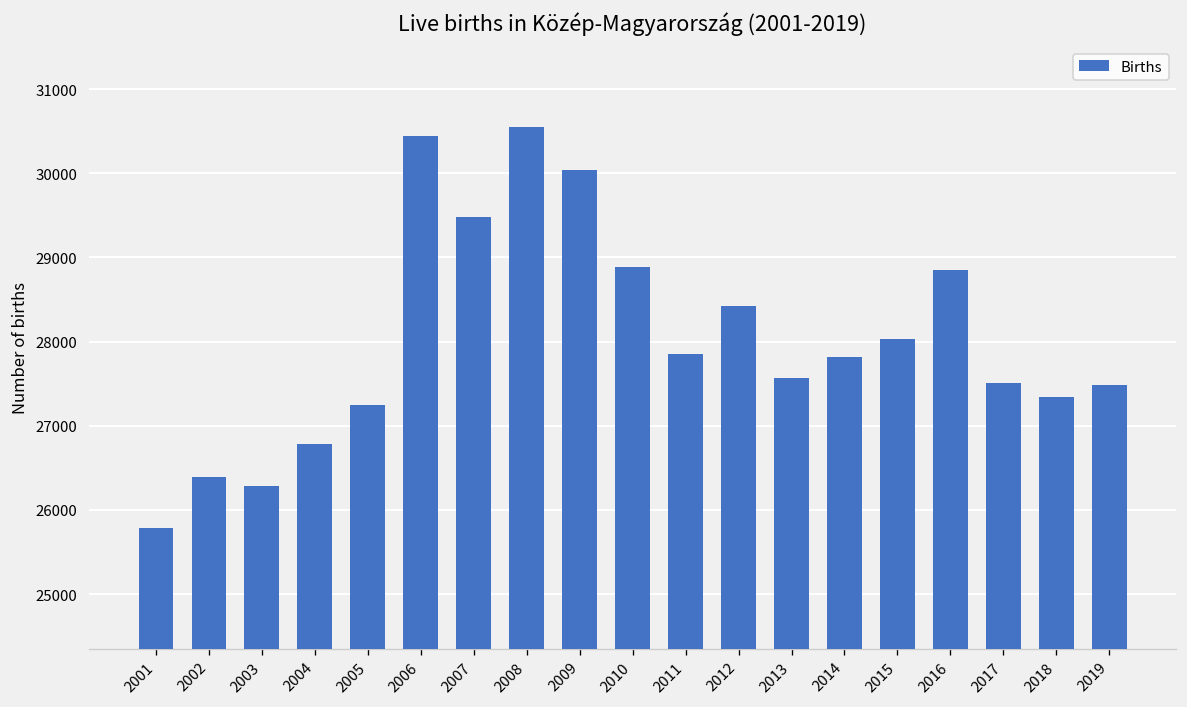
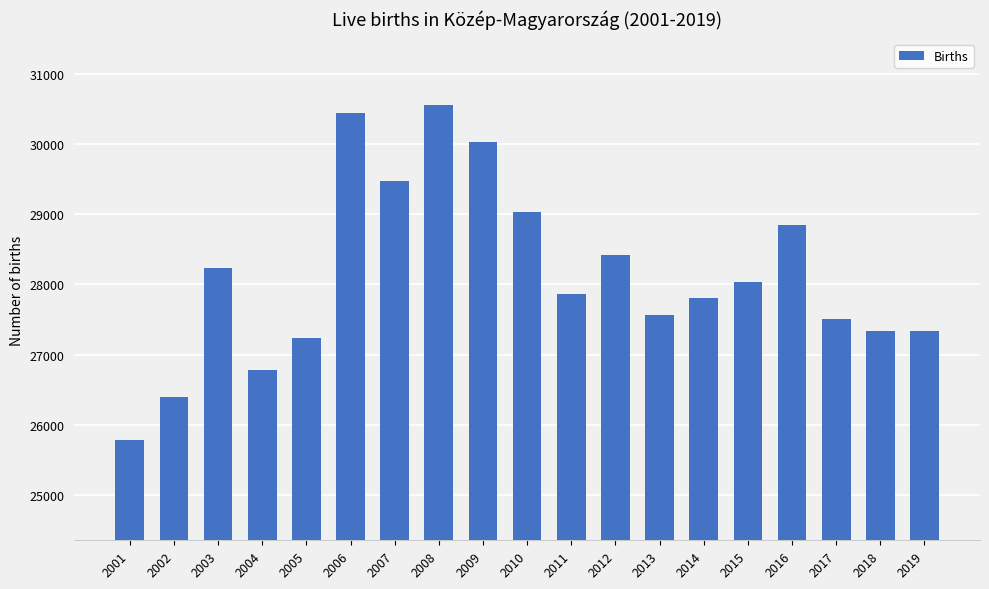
2003: 26300 -> 28200
2010: 28900 -> 29000
2019: 27500 -> 27300
